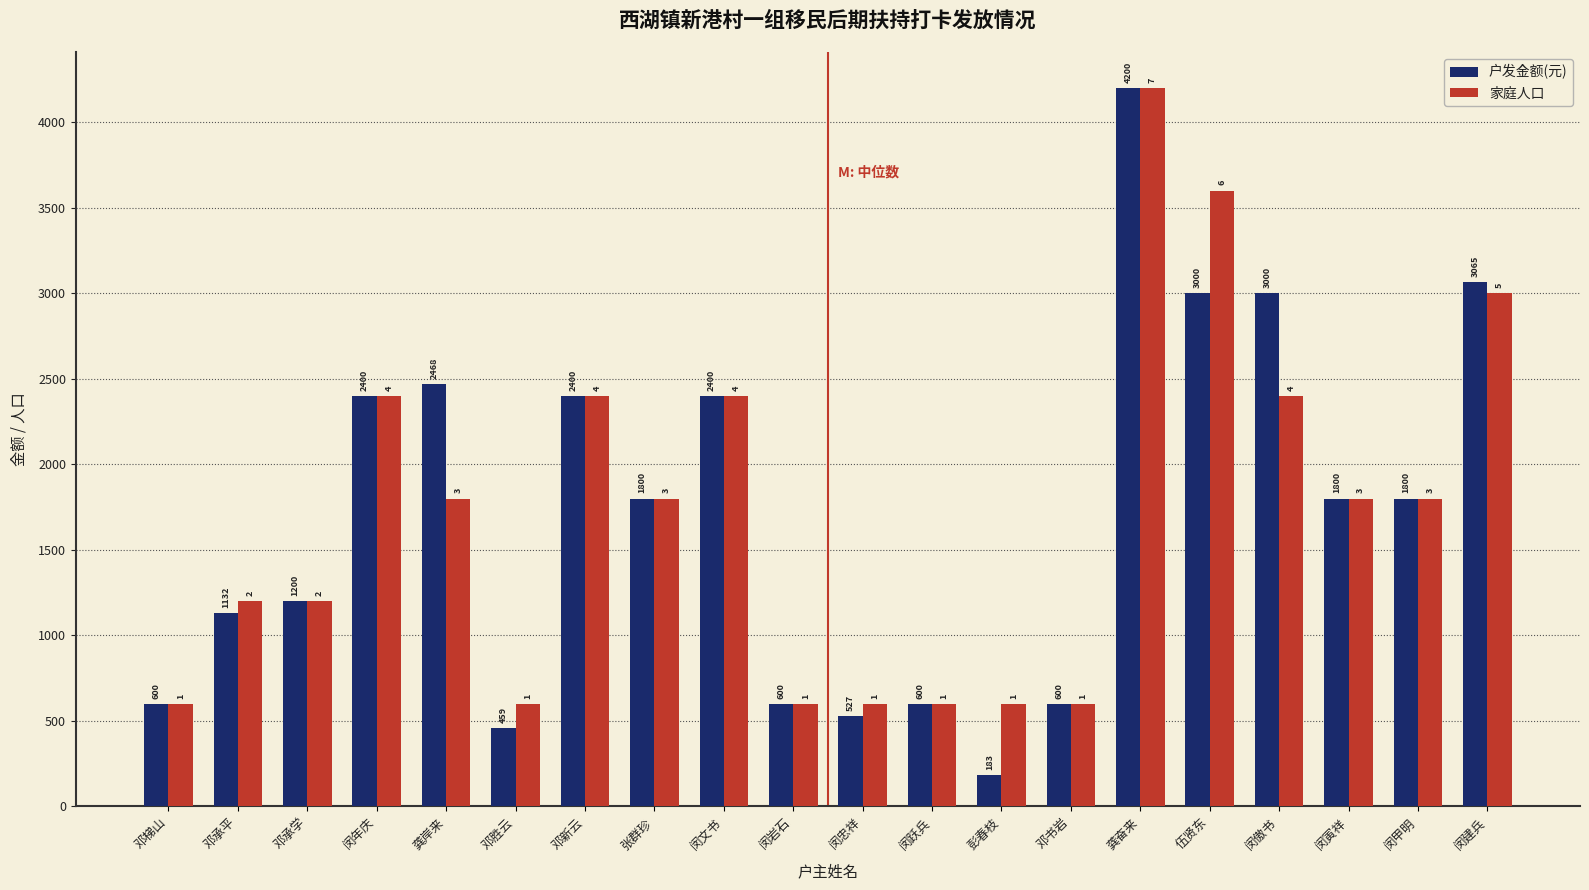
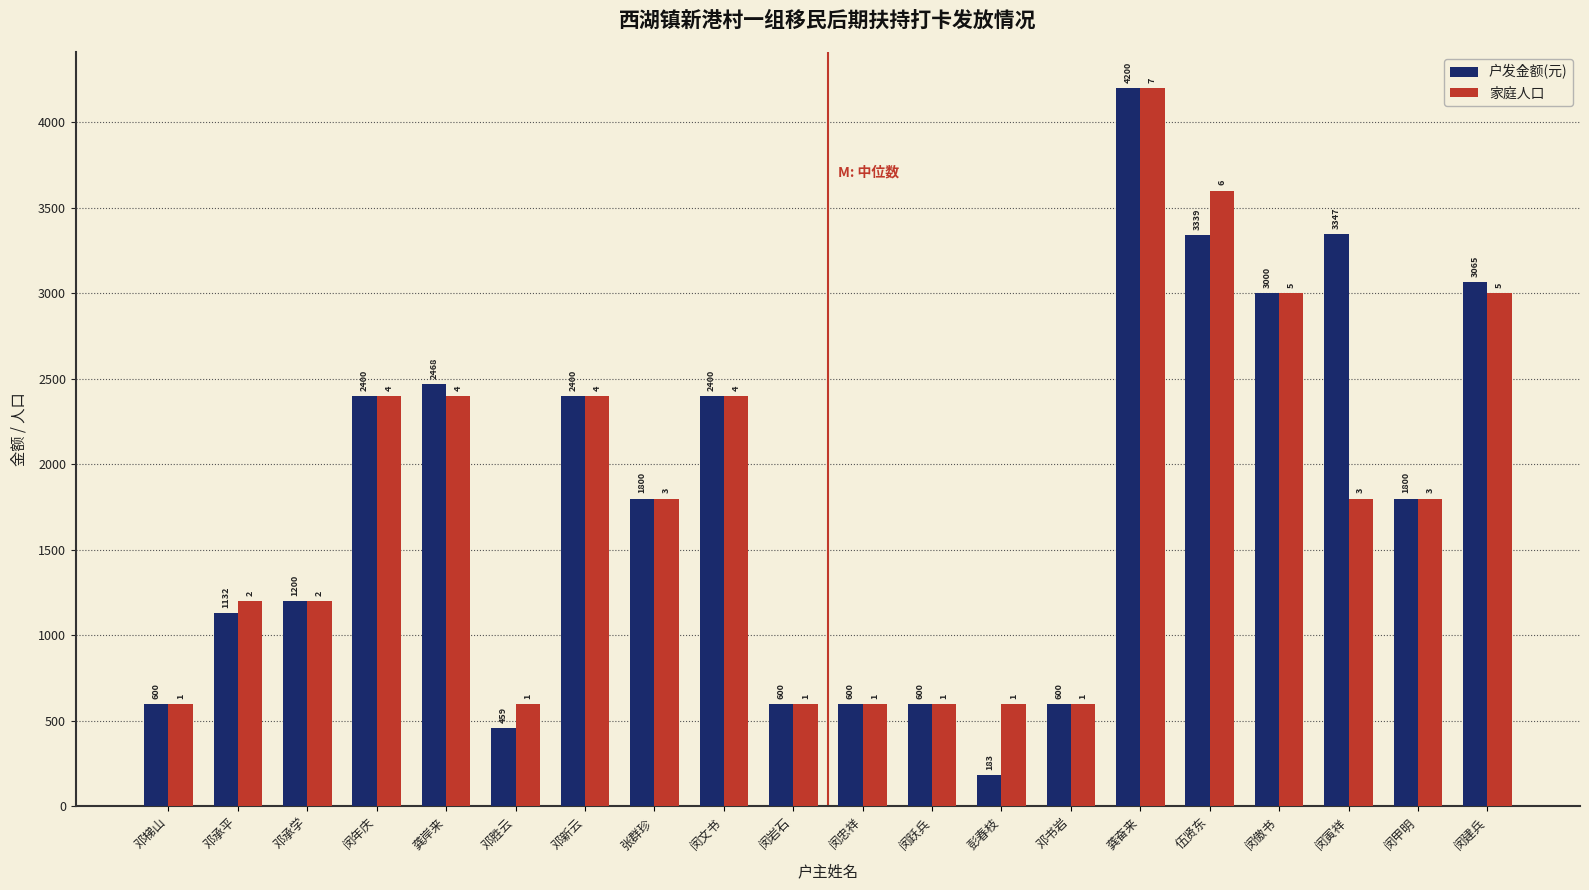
家庭人口, 龚岸来: 3 -> 4
户发金额(元), 闵忠祥: 527 -> 600
户发金额(元), 伍贤东: 3000 -> 3339
家庭人口, 闵傲书: 4 -> 5
户发金额(元), 闵寅祥: 1800 -> 3347
